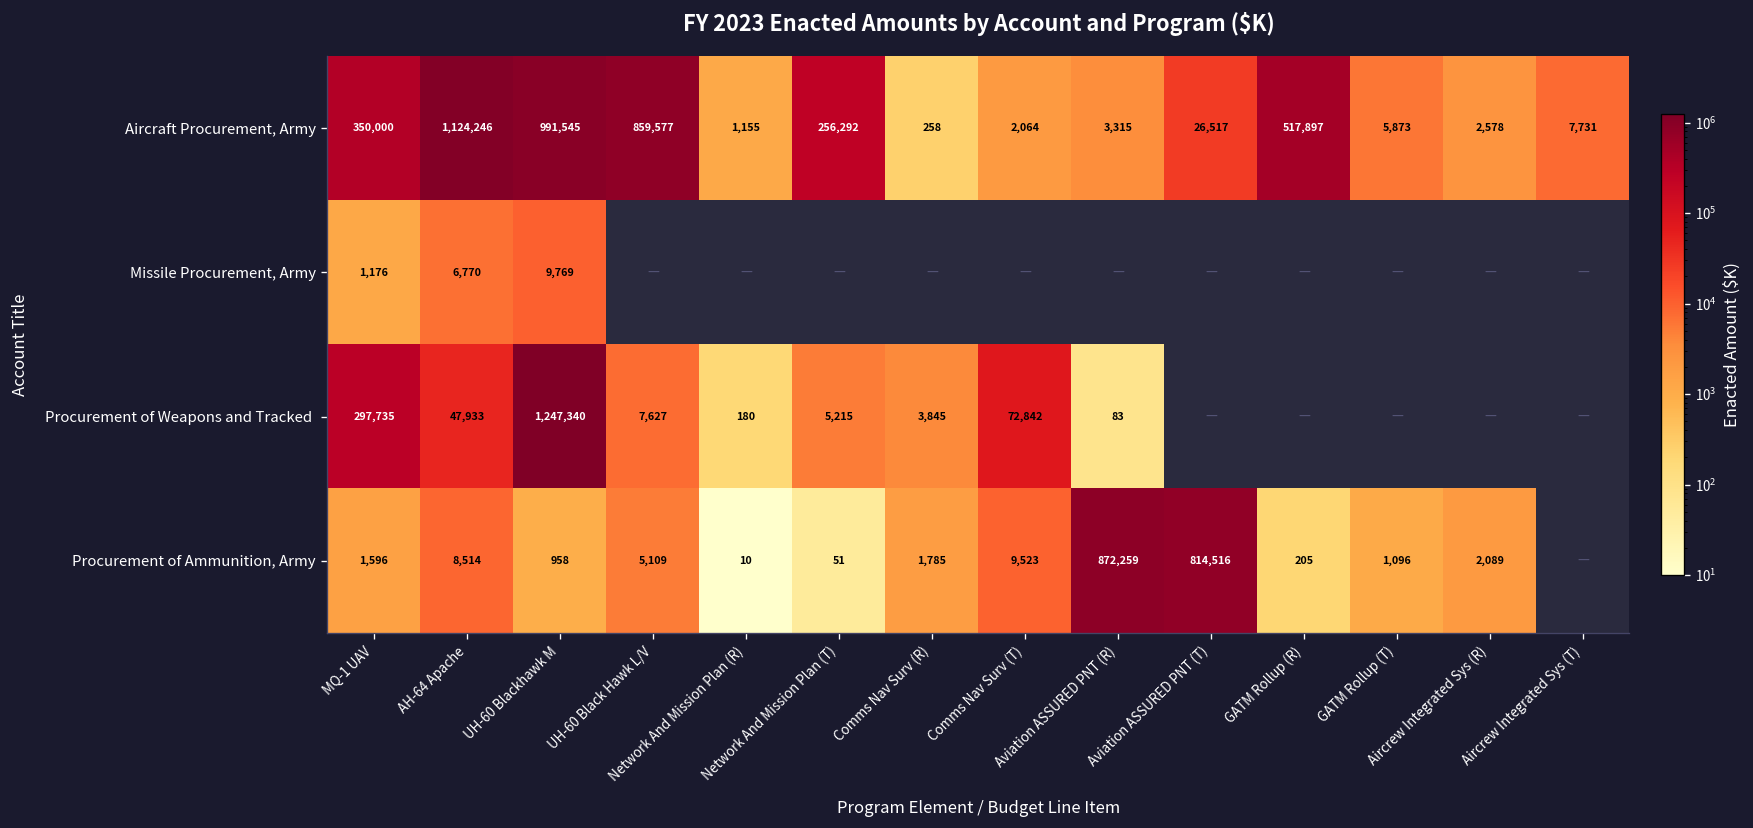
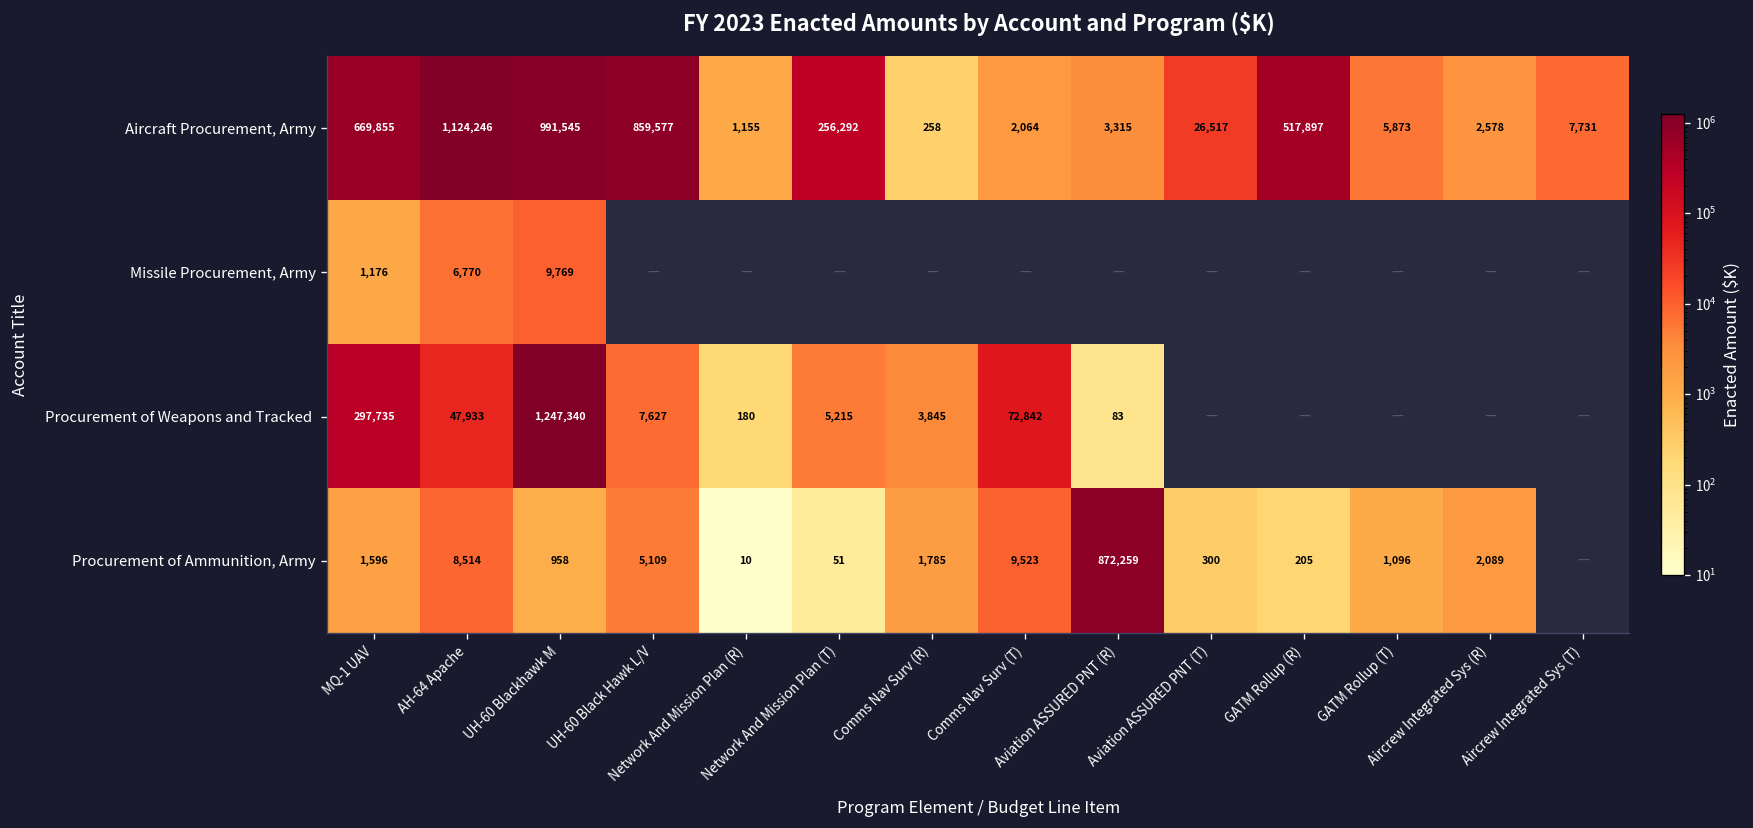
Aircraft Procurement, Army, MQ-1 UAV: 350,000 -> 669,855
Procurement of Ammunition, Army, Aviation ASSURED PNT (T): 814,516 -> 300
